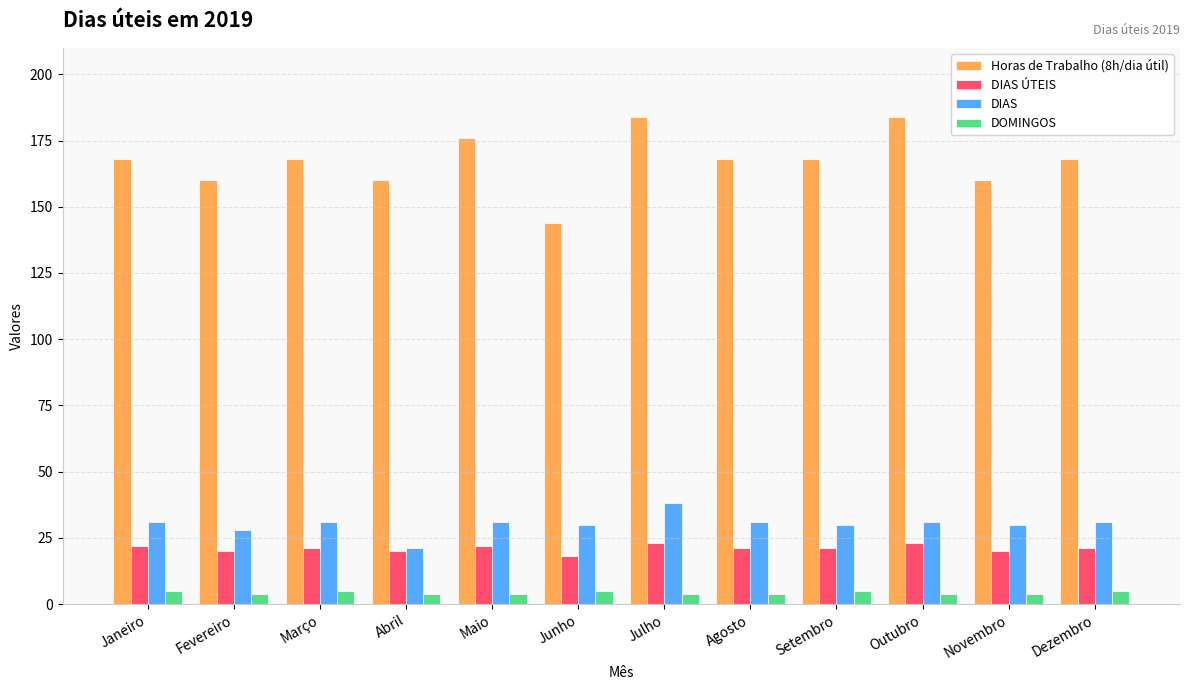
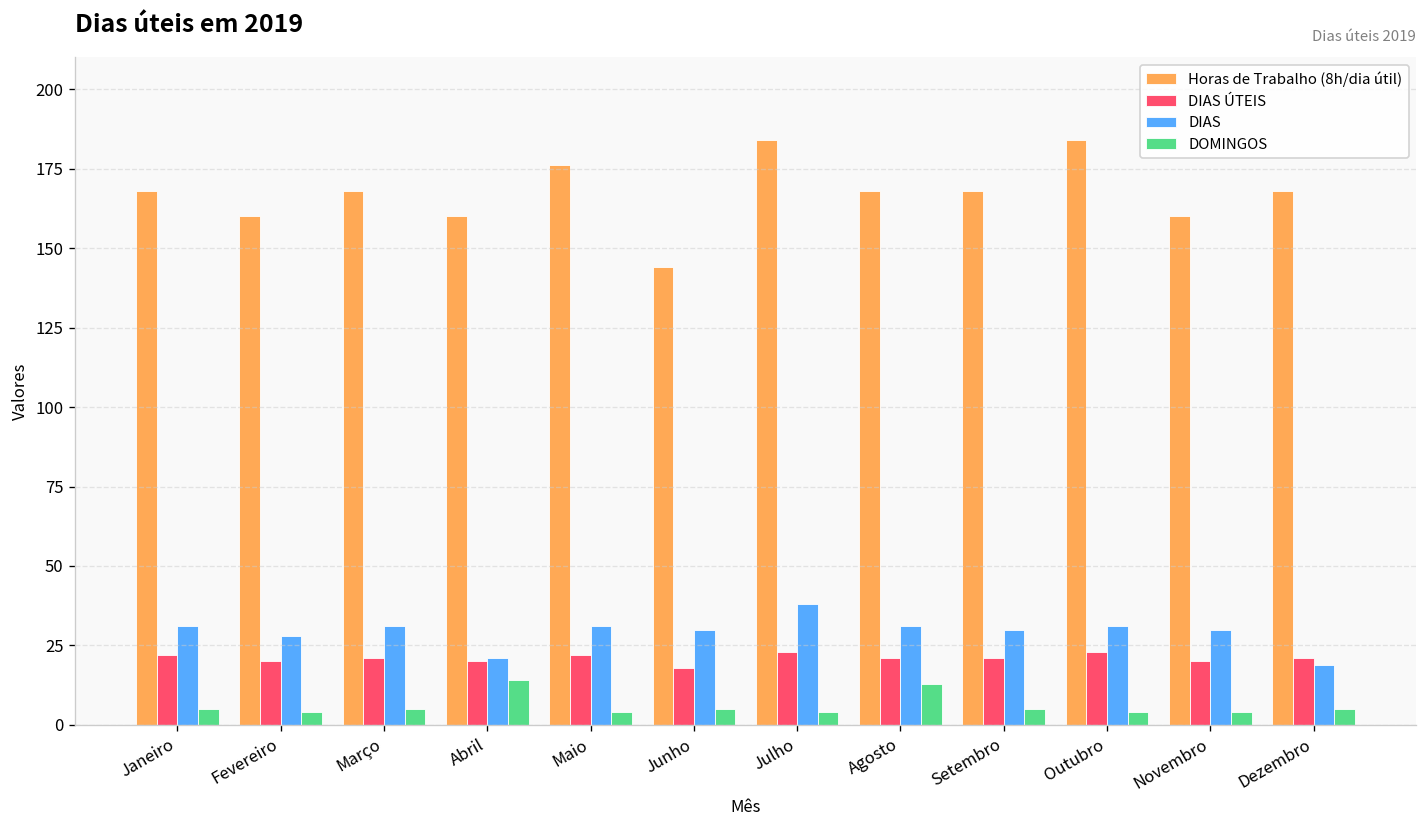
DOMINGOS, Abril: 4 -> 14
DOMINGOS, Agosto: 4 -> 13
DIAS, Dezembro: 31 -> 19
